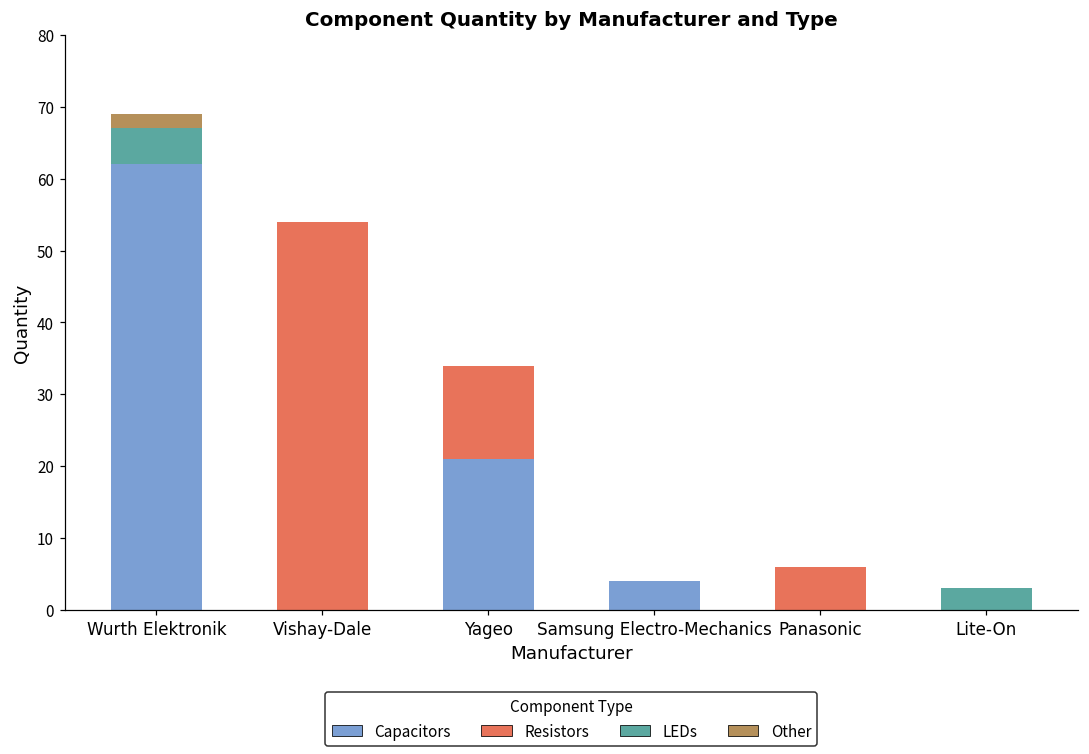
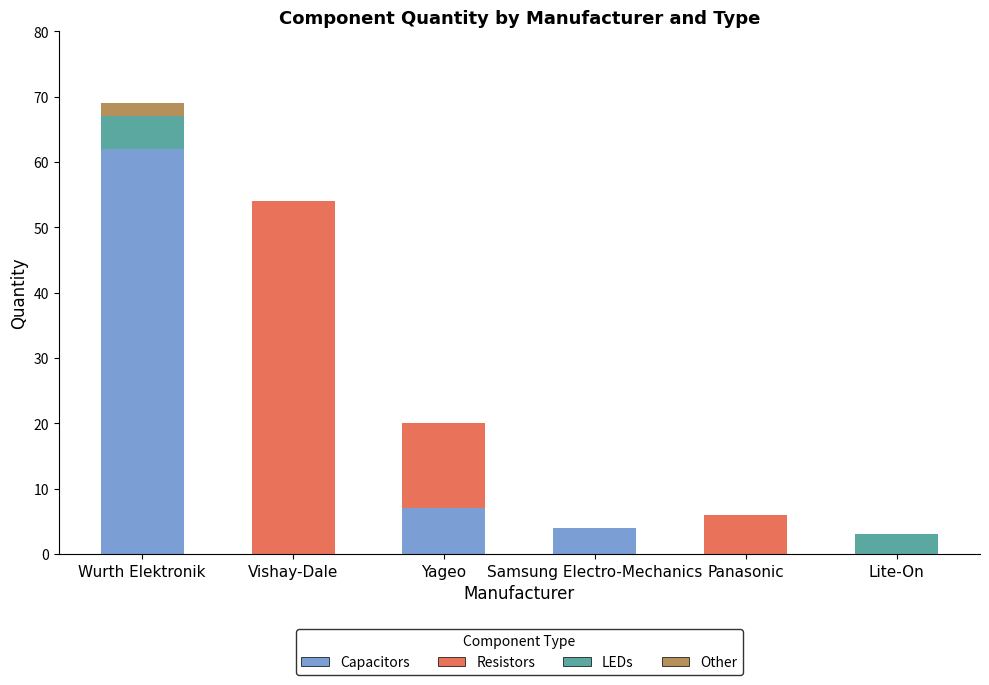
Capacitors, Yageo: 21 -> 7
